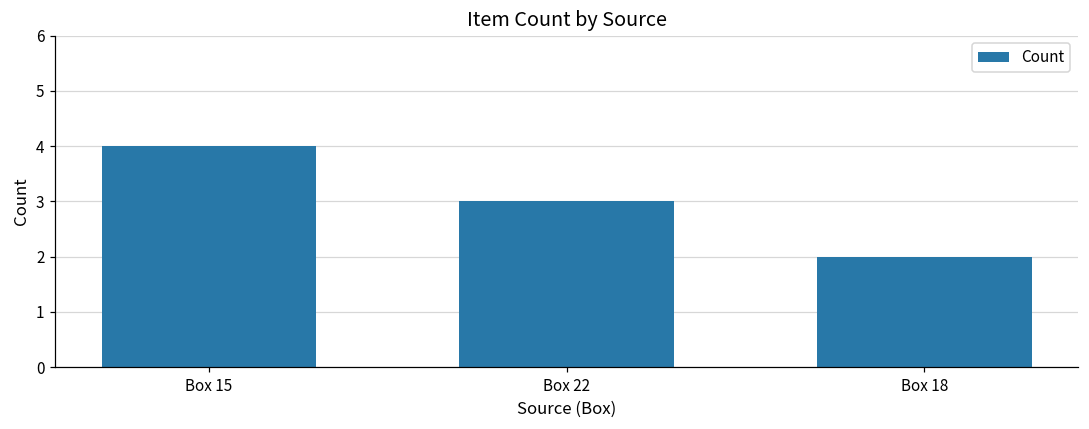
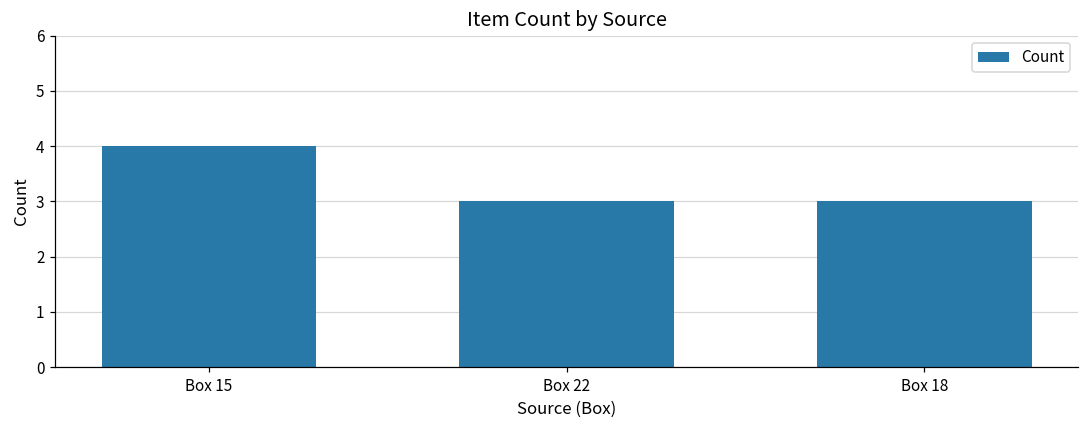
Box 18: 2 -> 3
